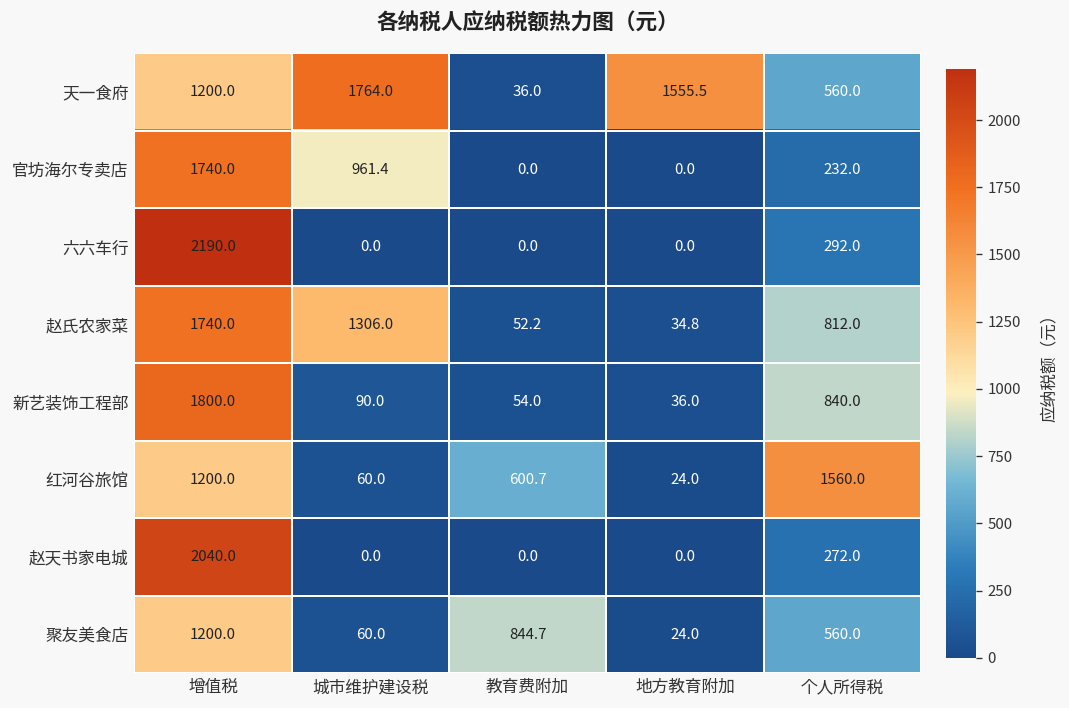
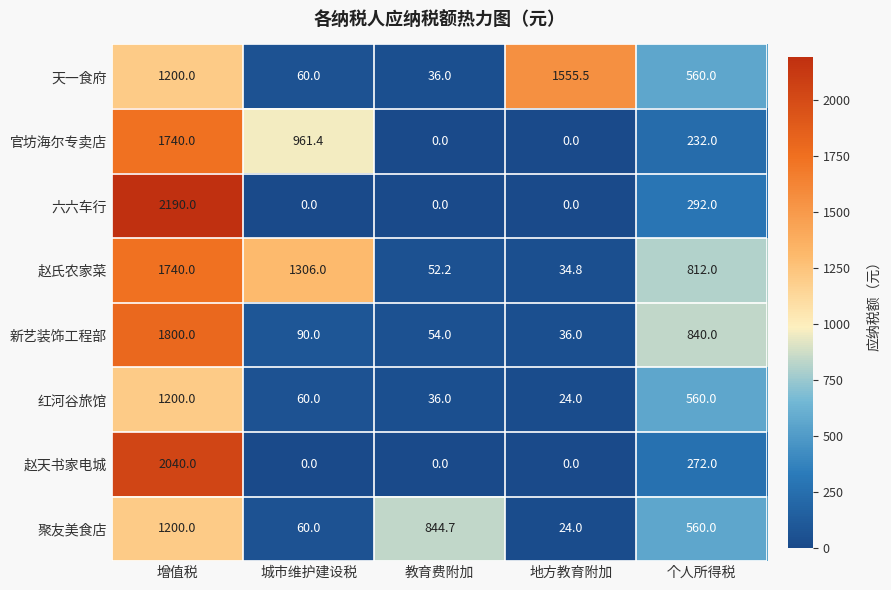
天一食府, 城市维护建设税: 1764.0 -> 60.0
红河谷旅馆, 教育费附加: 600.7 -> 36.0
红河谷旅馆, 个人所得税: 1560.0 -> 560.0
